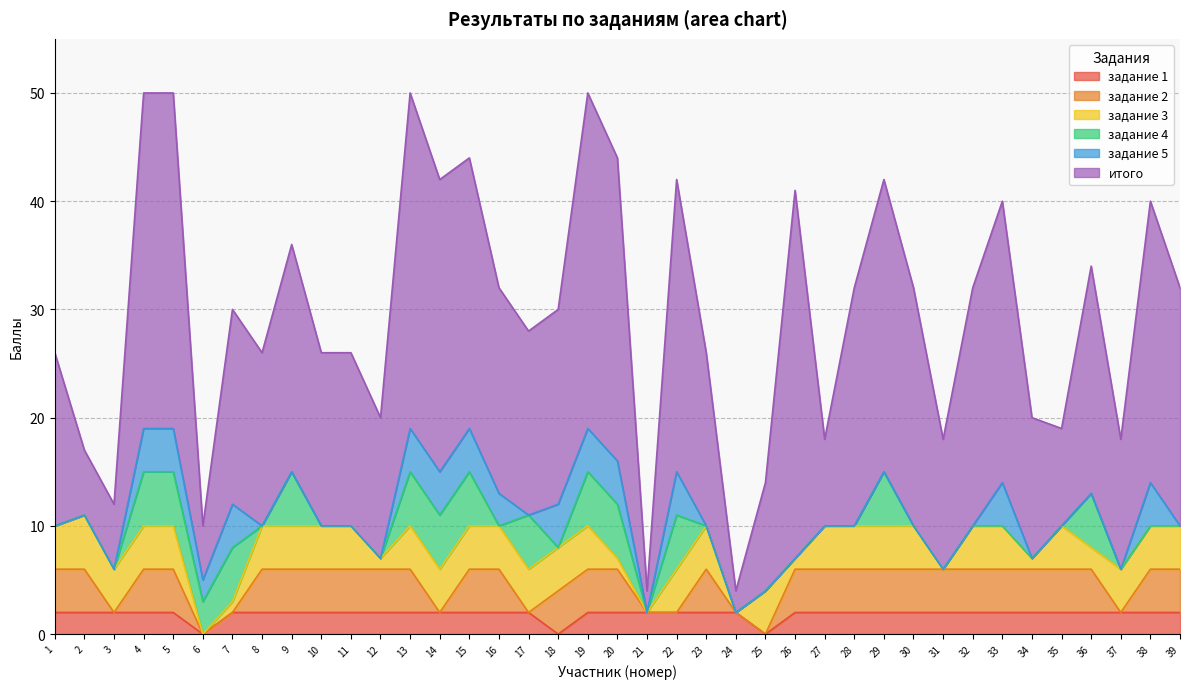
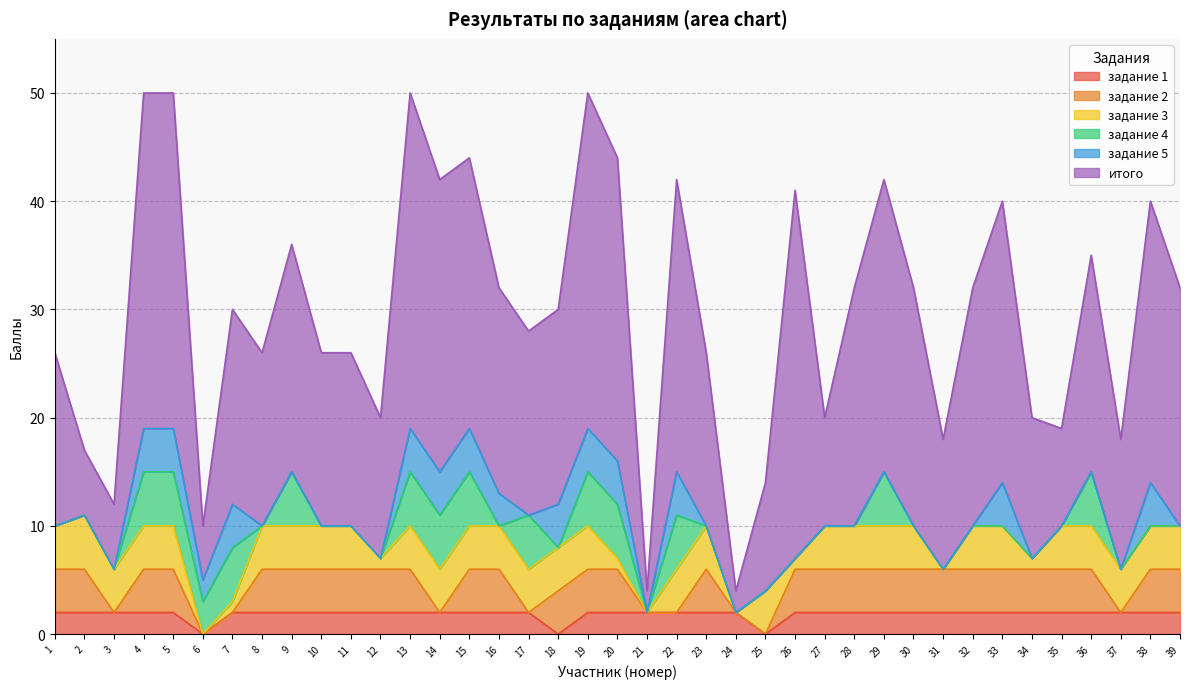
итого, 27: 8 -> 10
задание 3, 36: 2 -> 4
итого, 36: 21 -> 20
